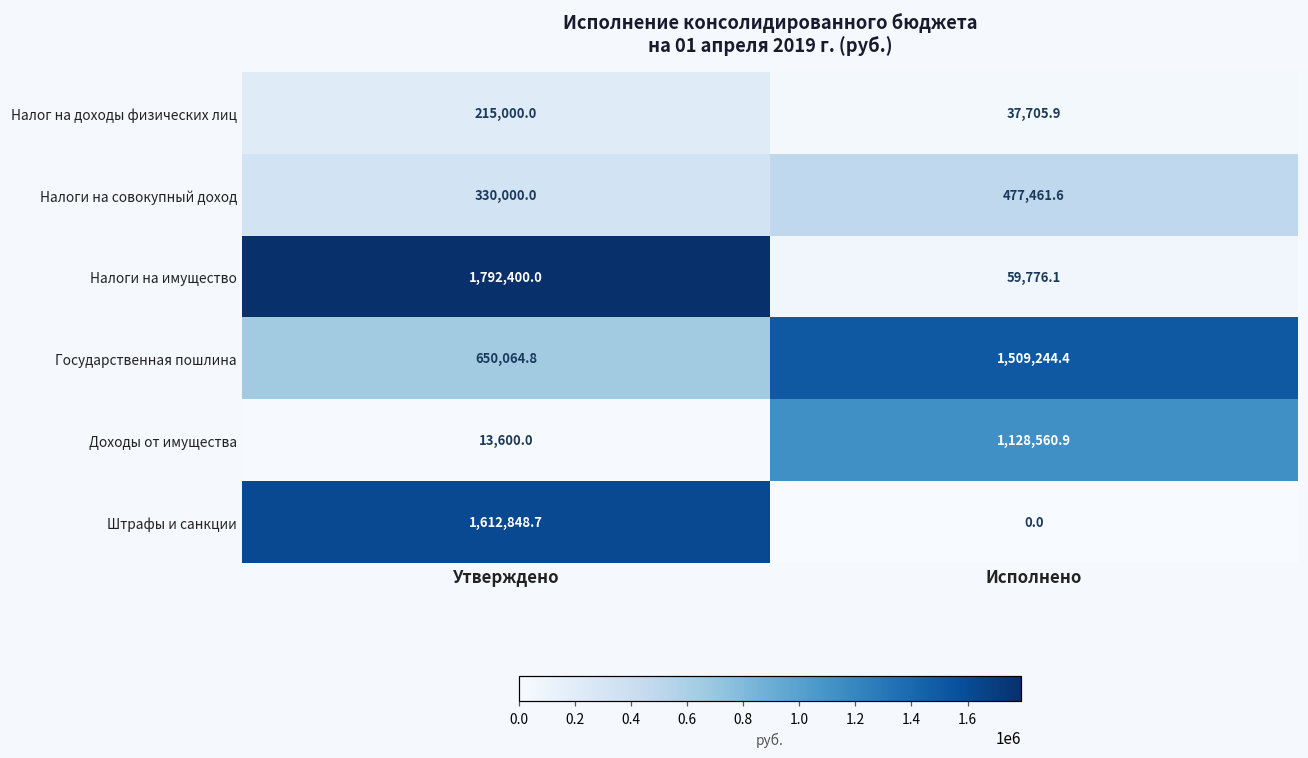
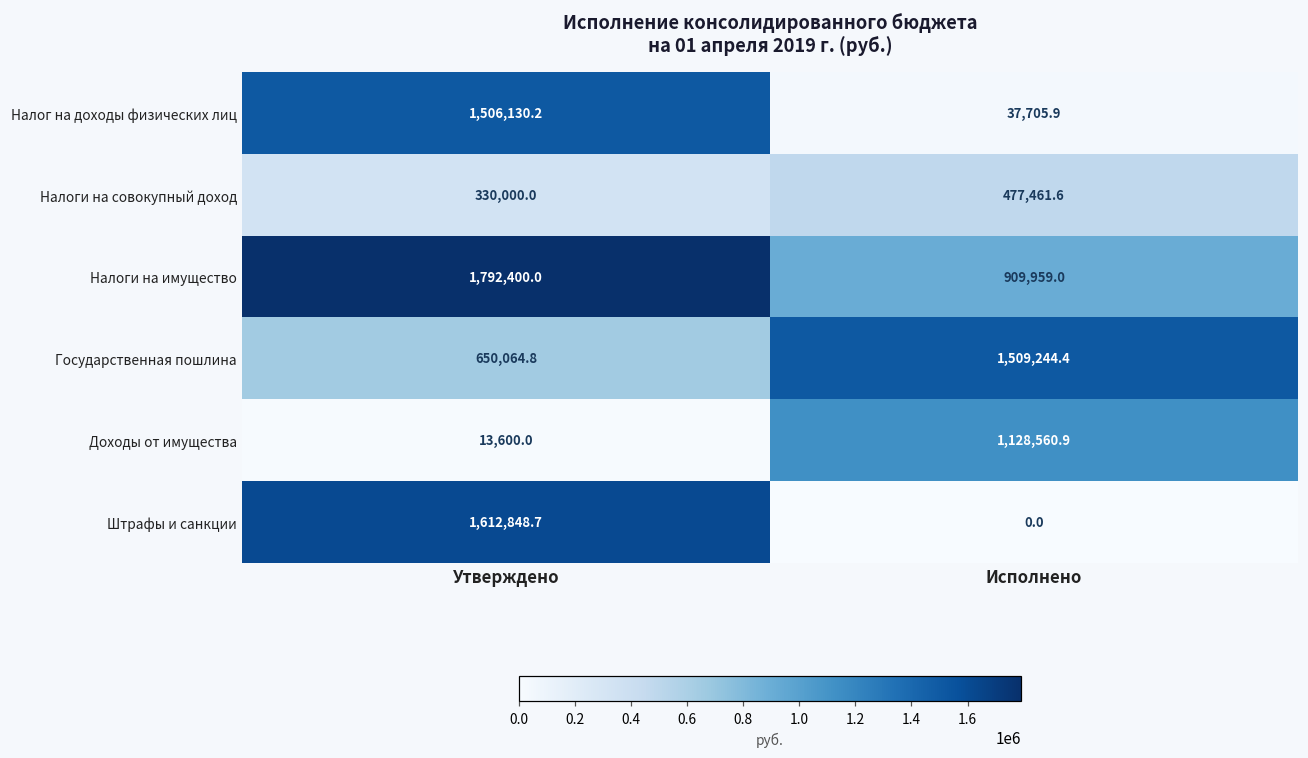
Налог на доходы физических лиц, Утверждено: 215,000.0 -> 1,506,130.2
Налоги на имущество, Исполнено: 59,776.1 -> 909,959.0
